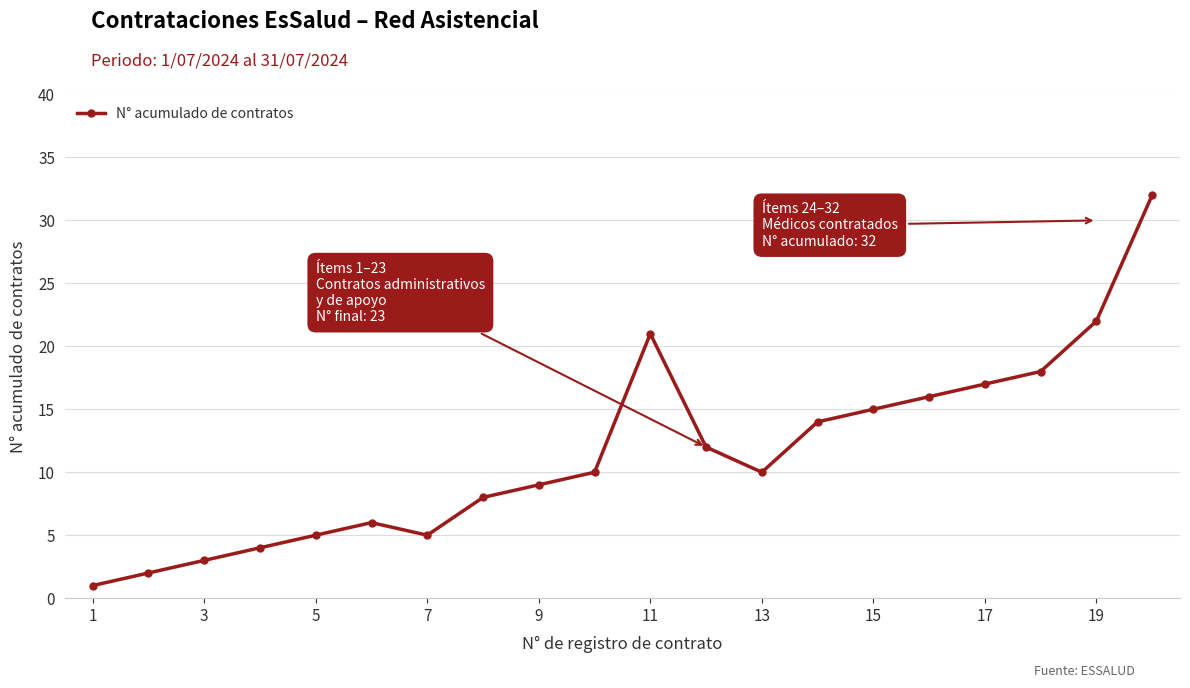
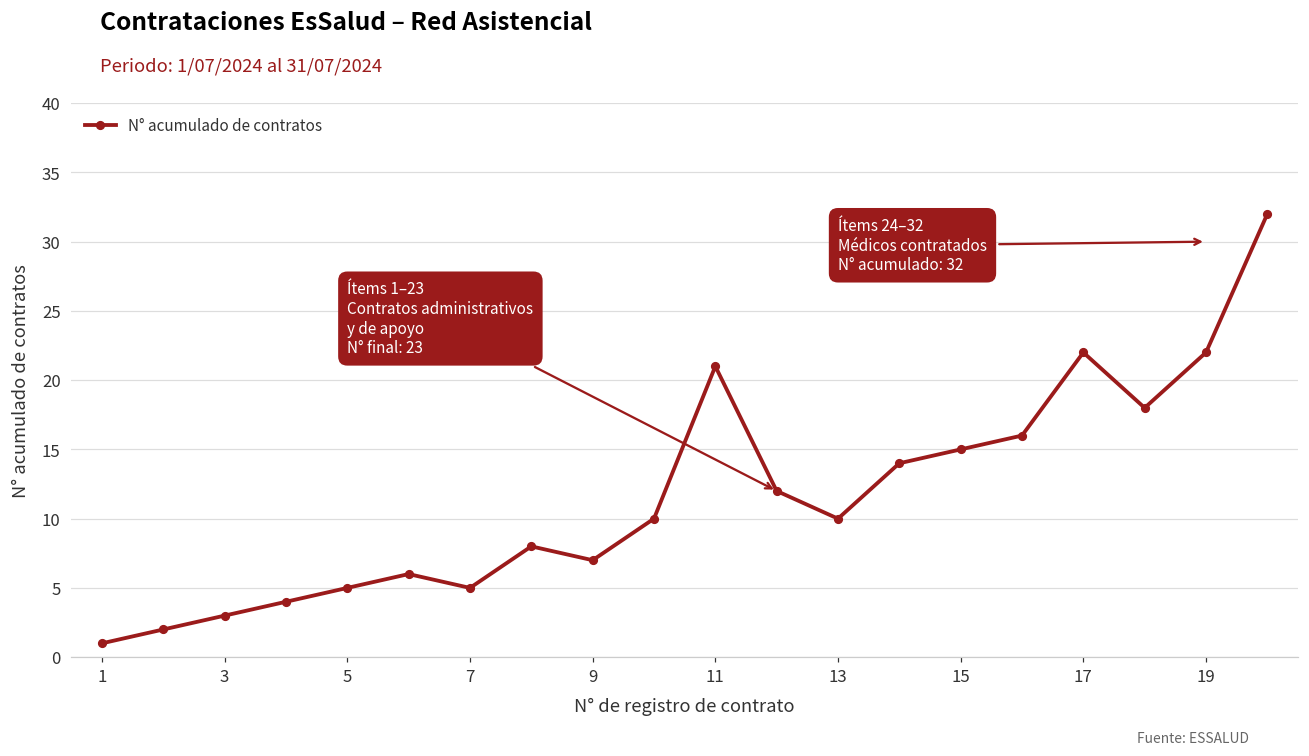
9: 9 -> 7
17: 17 -> 22
